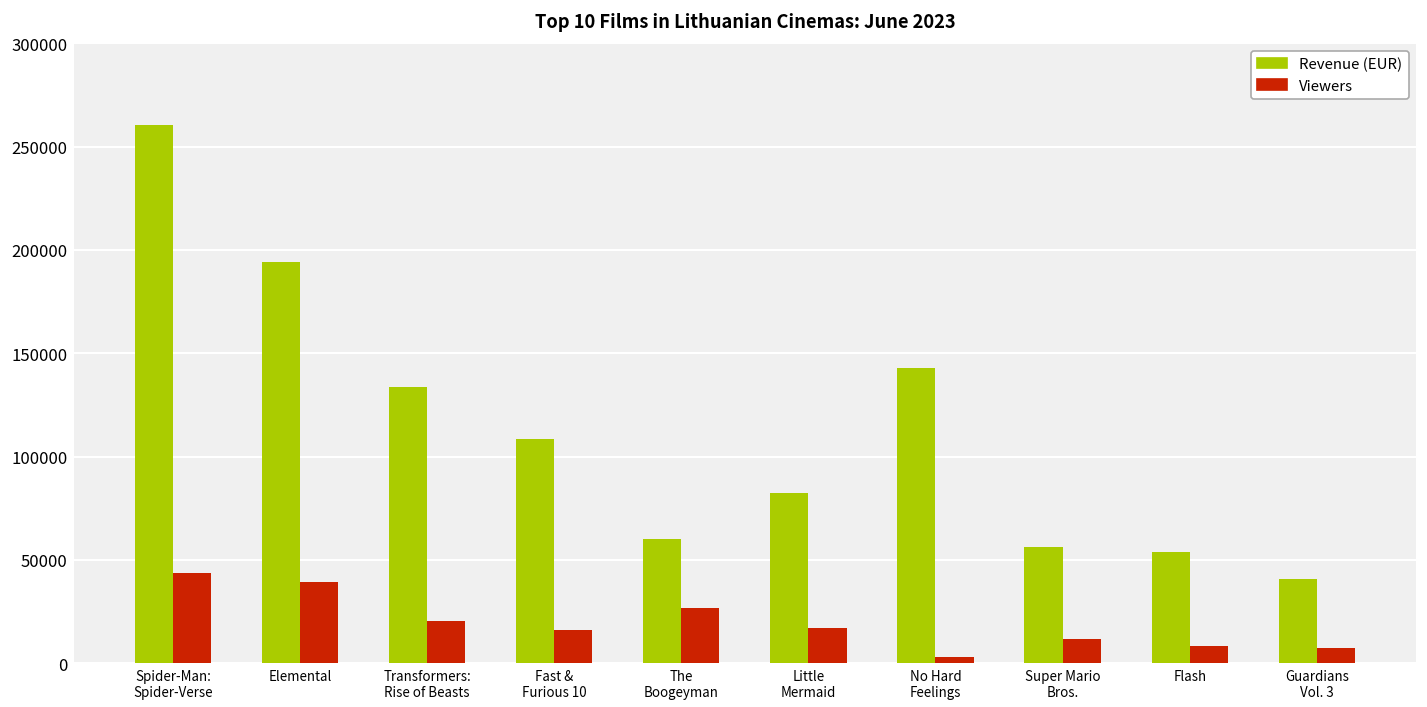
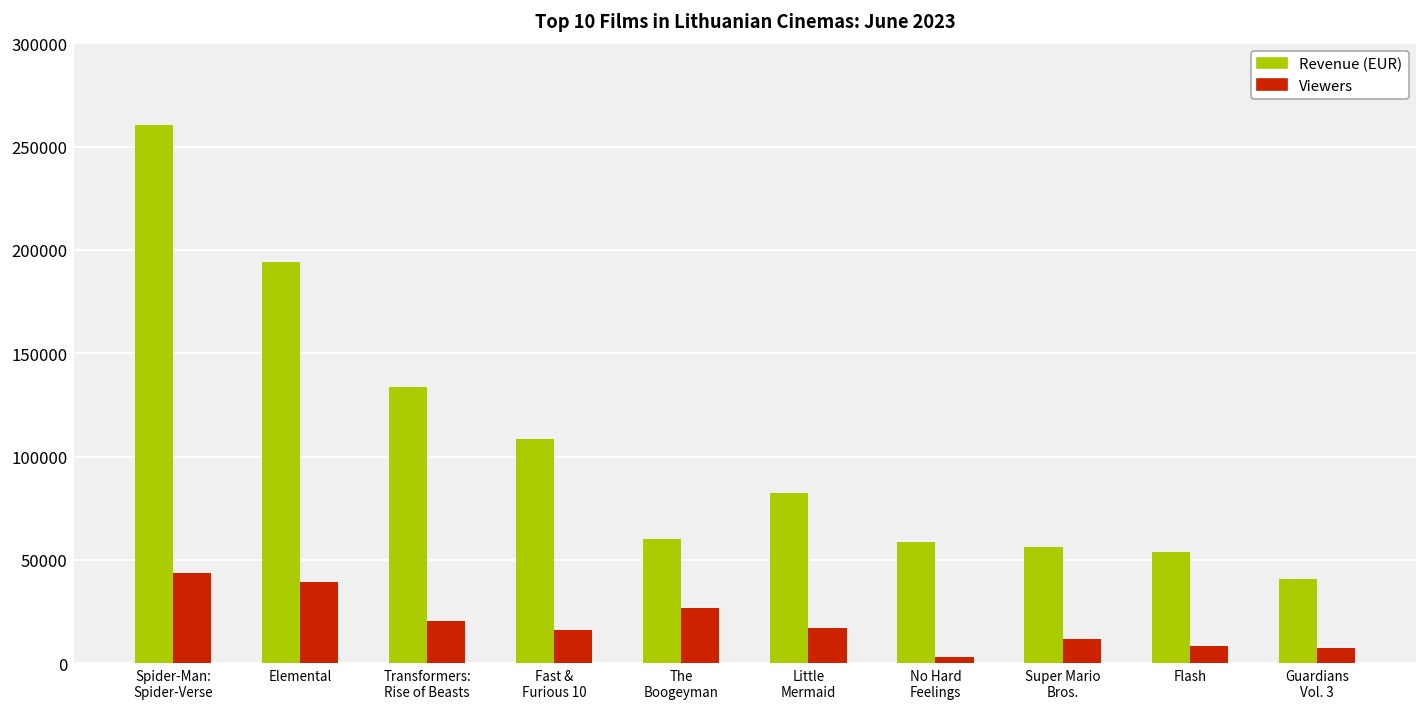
Revenue (EUR), No Hard Feelings: 143000 -> 59000
